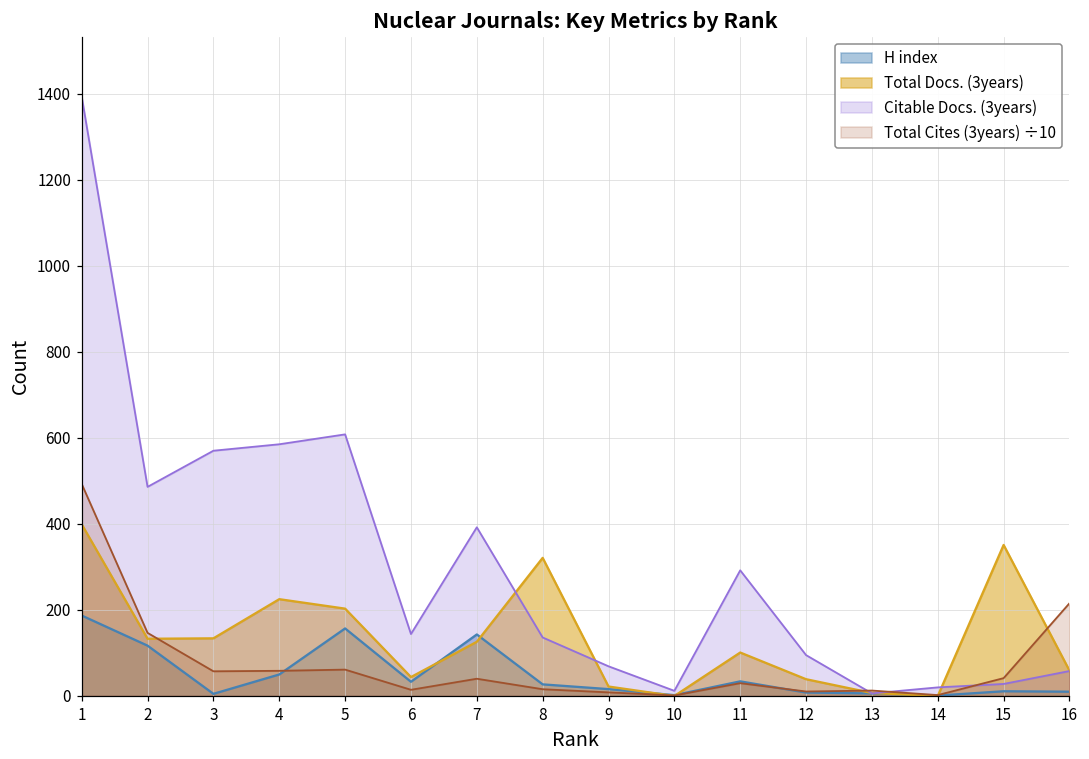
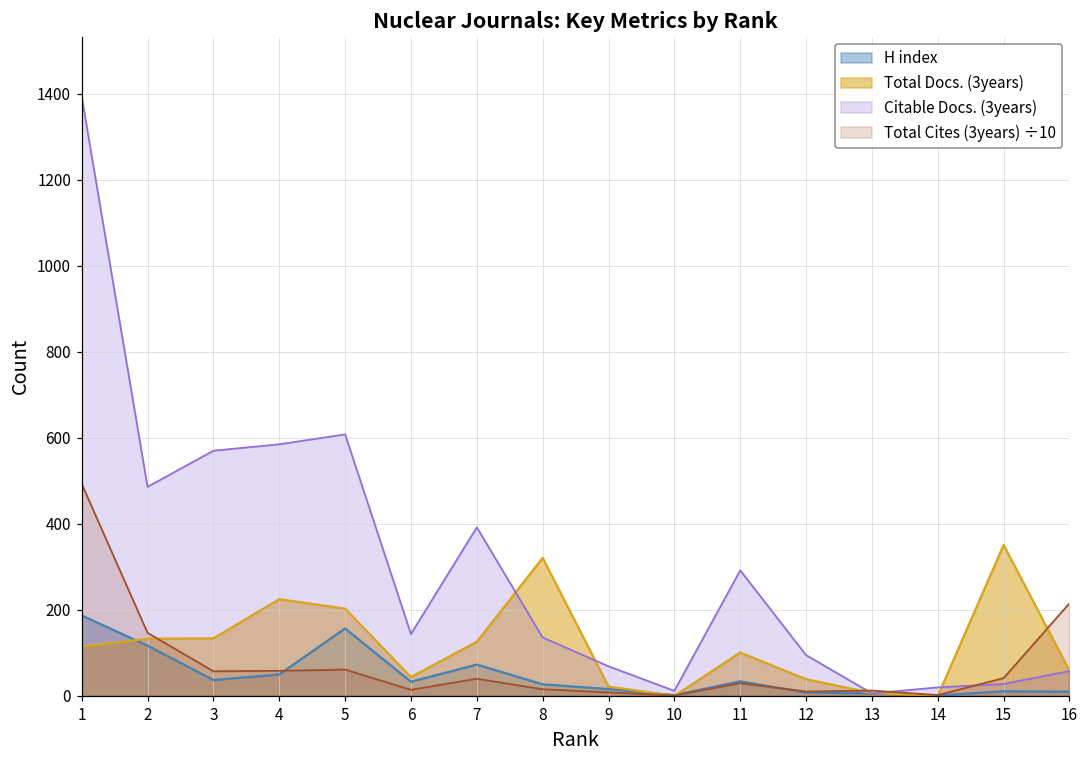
Total Docs. (3years), 1: 400 -> 120
H index, 3: 10 -> 40
H index, 7: 140 -> 70
